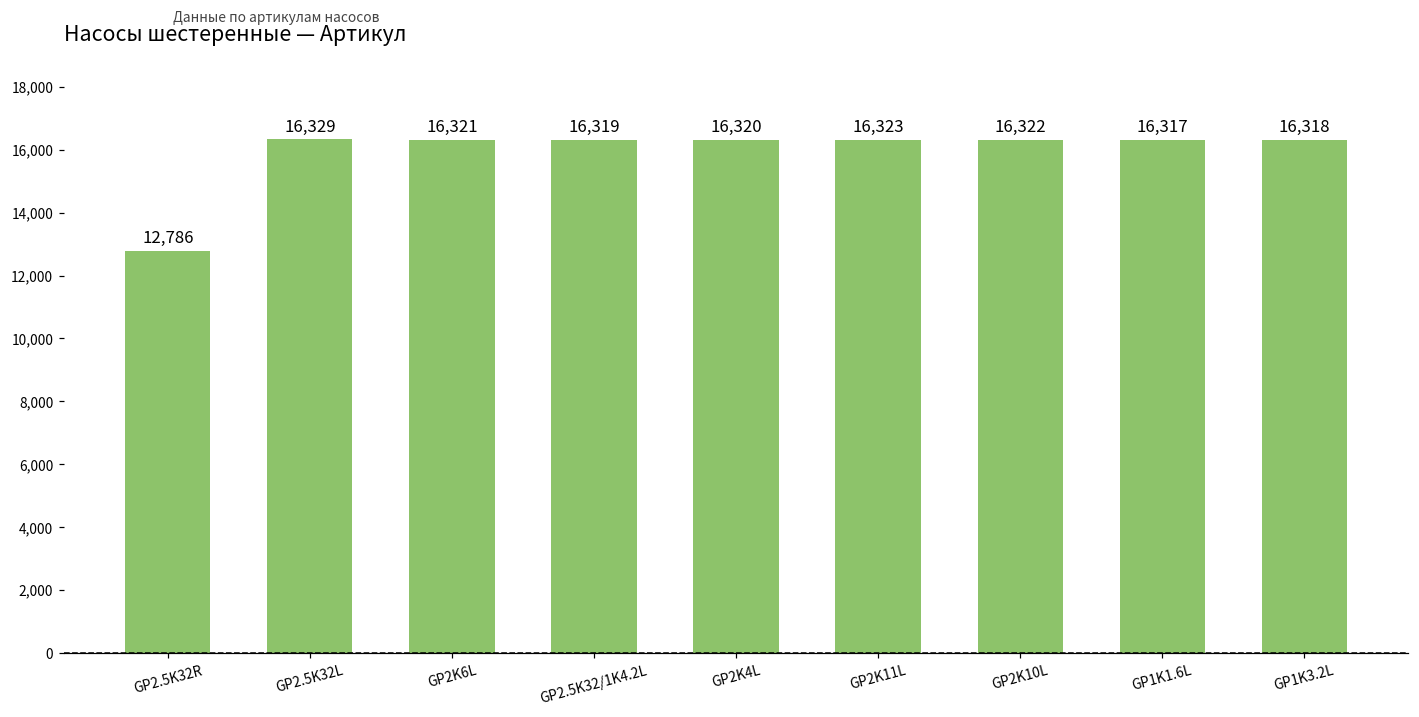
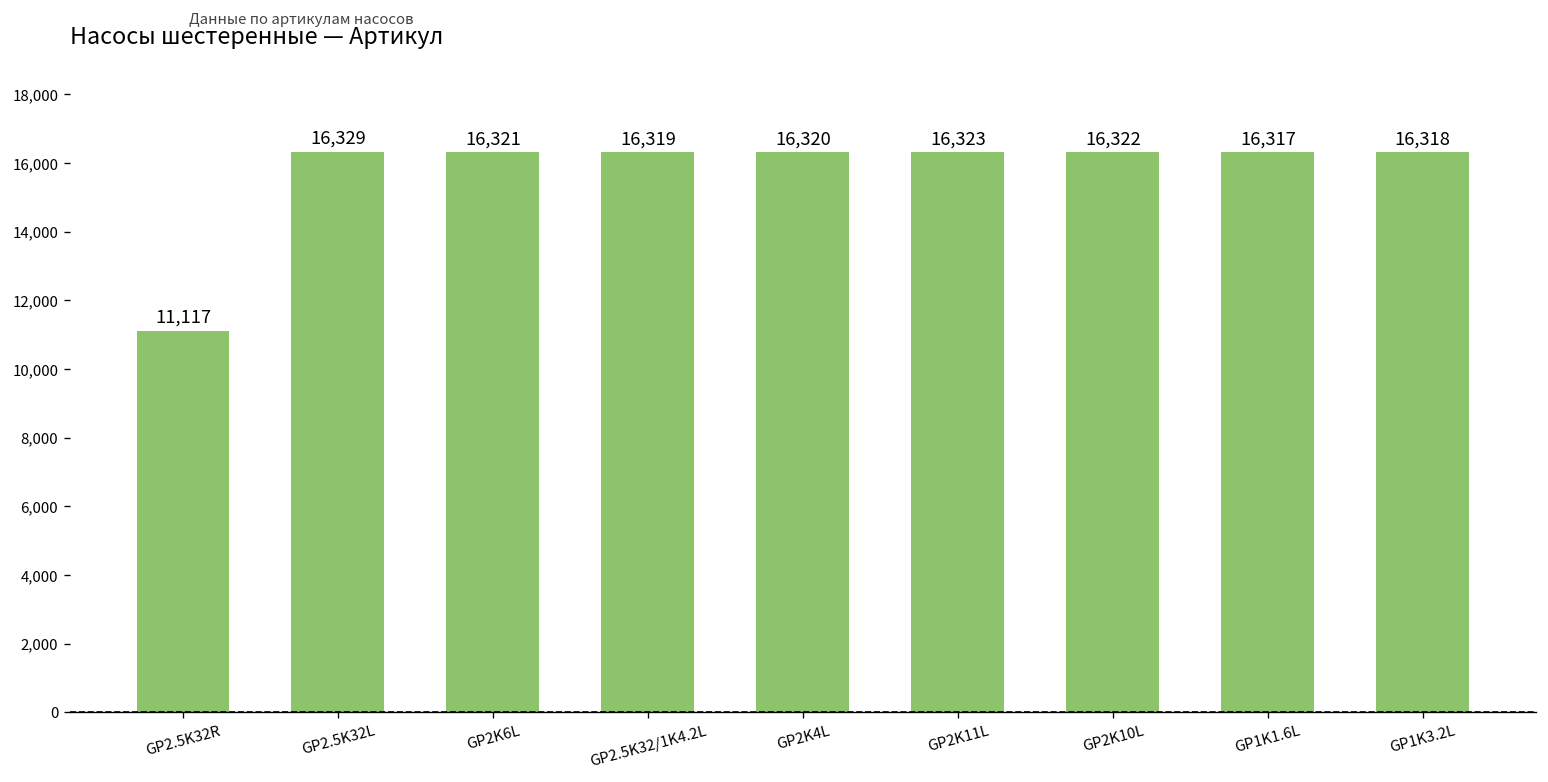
GP2.5K32R: 12,786 -> 11,117
